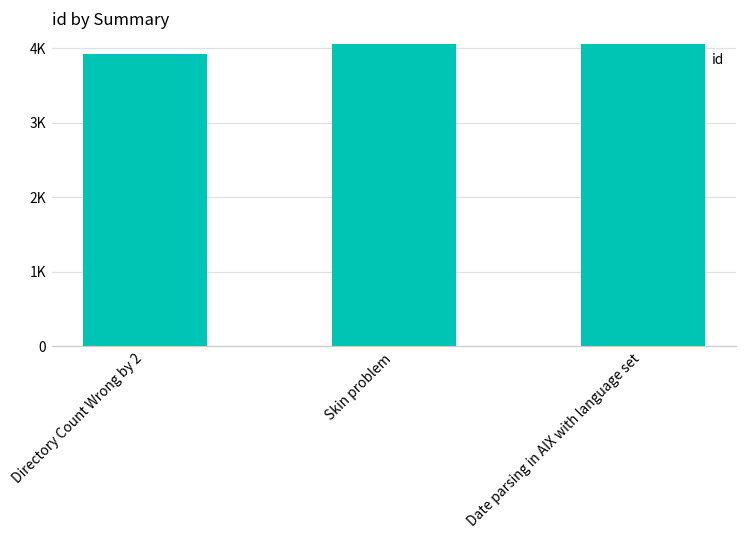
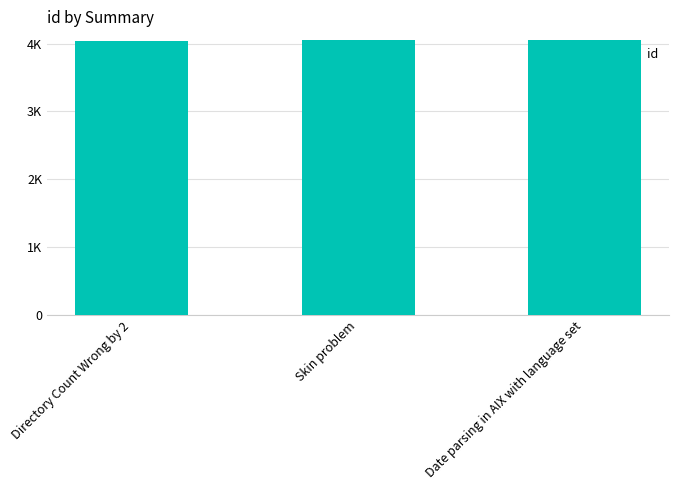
Directory Count Wrong by 2: 3900 -> 4000
